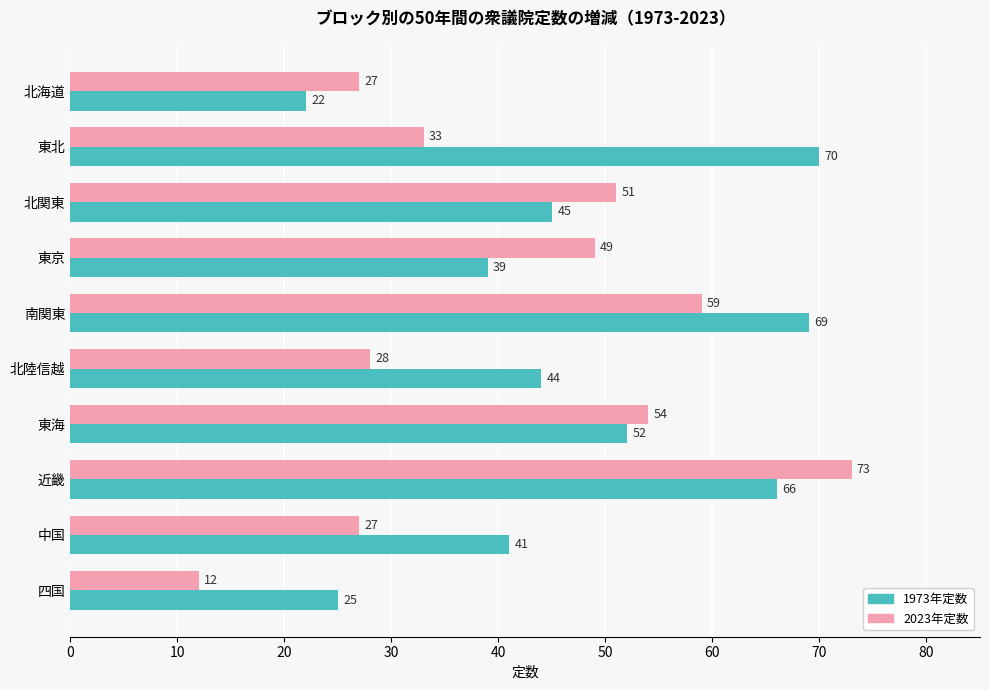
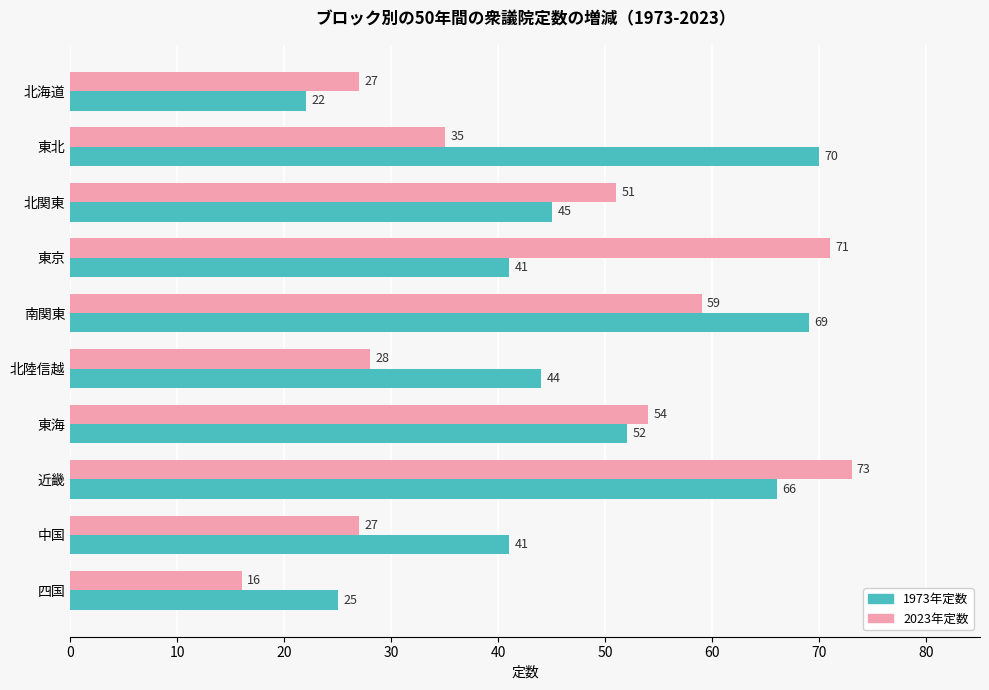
2023年定数, 東北: 33 -> 35
2023年定数, 東京: 49 -> 71
1973年定数, 東京: 39 -> 41
2023年定数, 四国: 12 -> 16
